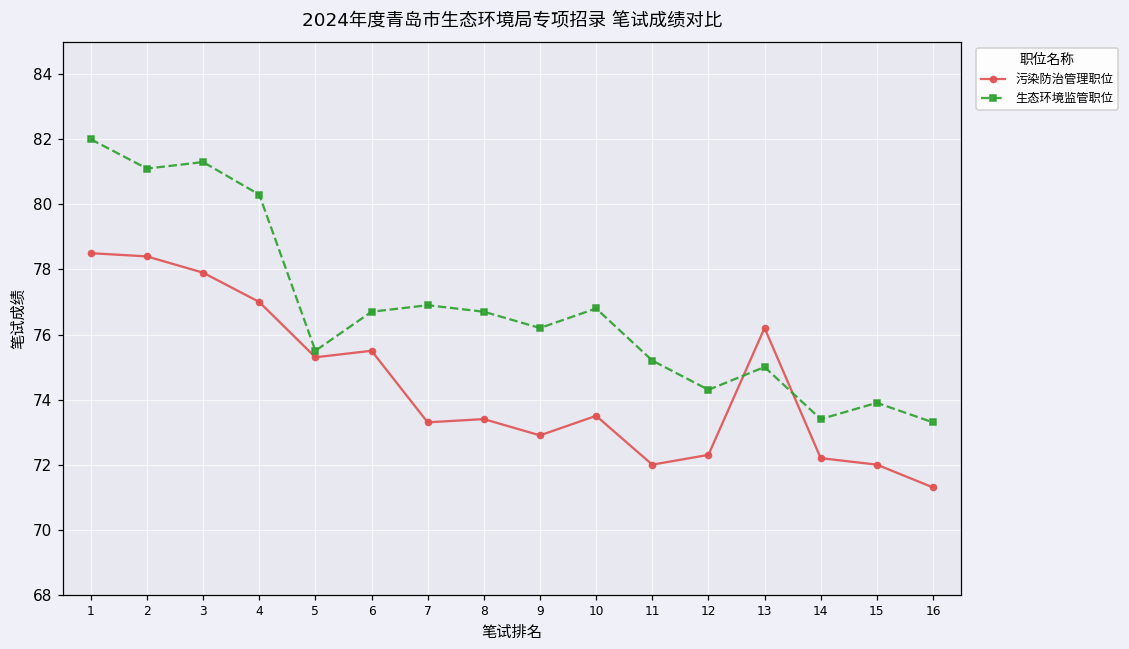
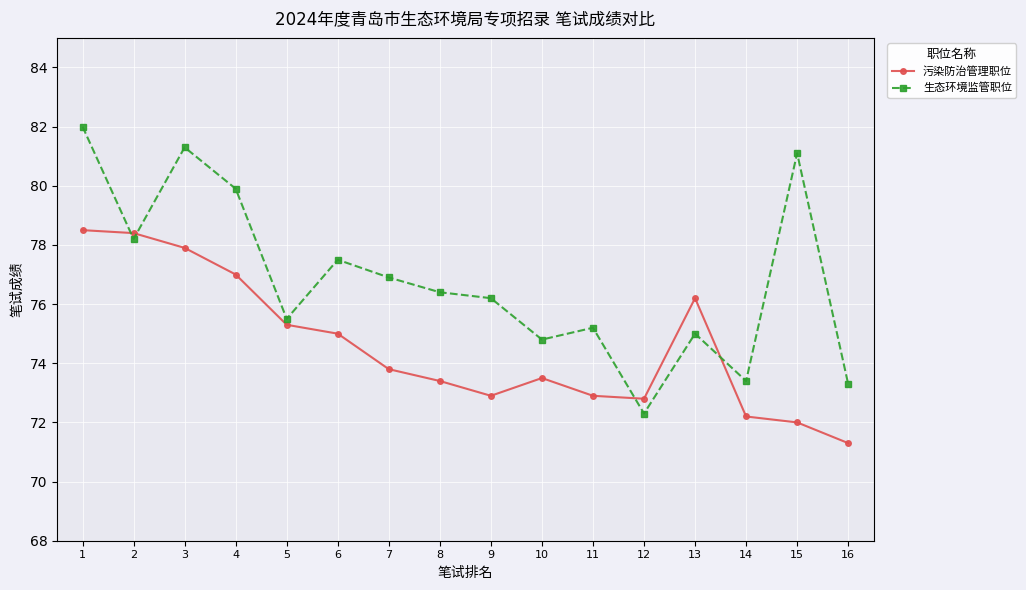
生态环境监管职位, 2: 81.1 -> 78.2
生态环境监管职位, 4: 80.3 -> 79.9
污染防治管理职位, 6: 75.5 -> 75.0
生态环境监管职位, 6: 76.7 -> 77.5
污染防治管理职位, 7: 73.3 -> 73.8
生态环境监管职位, 8: 76.7 -> 76.4
生态环境监管职位, 10: 76.8 -> 74.8
污染防治管理职位, 11: 72.0 -> 72.9
污染防治管理职位, 12: 72.3 -> 72.8
生态环境监管职位, 12: 74.3 -> 72.3
生态环境监管职位, 15: 73.9 -> 81.1
